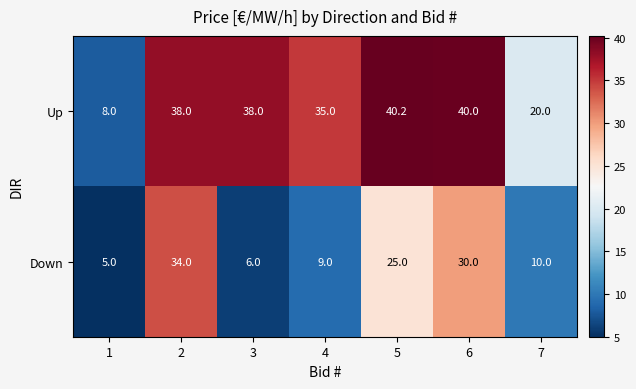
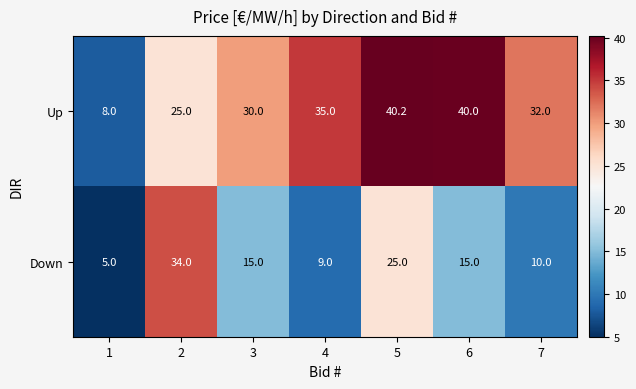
Up, 2: 38.0 -> 25.0
Up, 3: 38.0 -> 30.0
Up, 7: 20.0 -> 32.0
Down, 3: 6.0 -> 15.0
Down, 6: 30.0 -> 15.0
